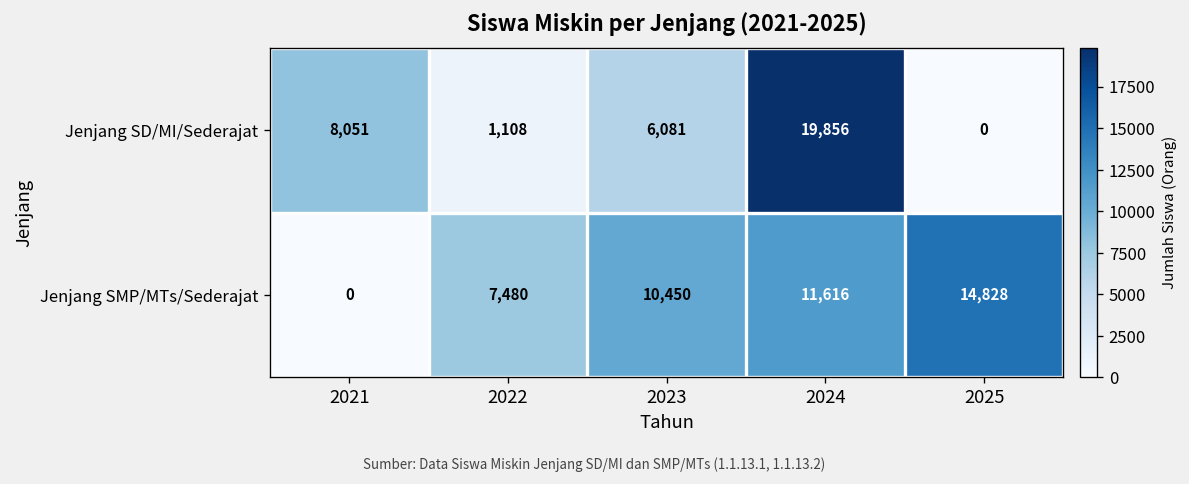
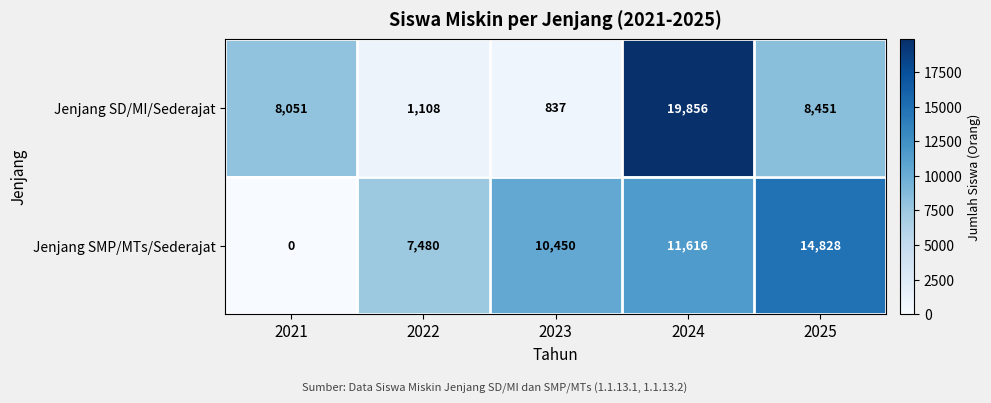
Jenjang SD/MI/Sederajat, 2023: 6,081 -> 837
Jenjang SD/MI/Sederajat, 2025: 0 -> 8,451
